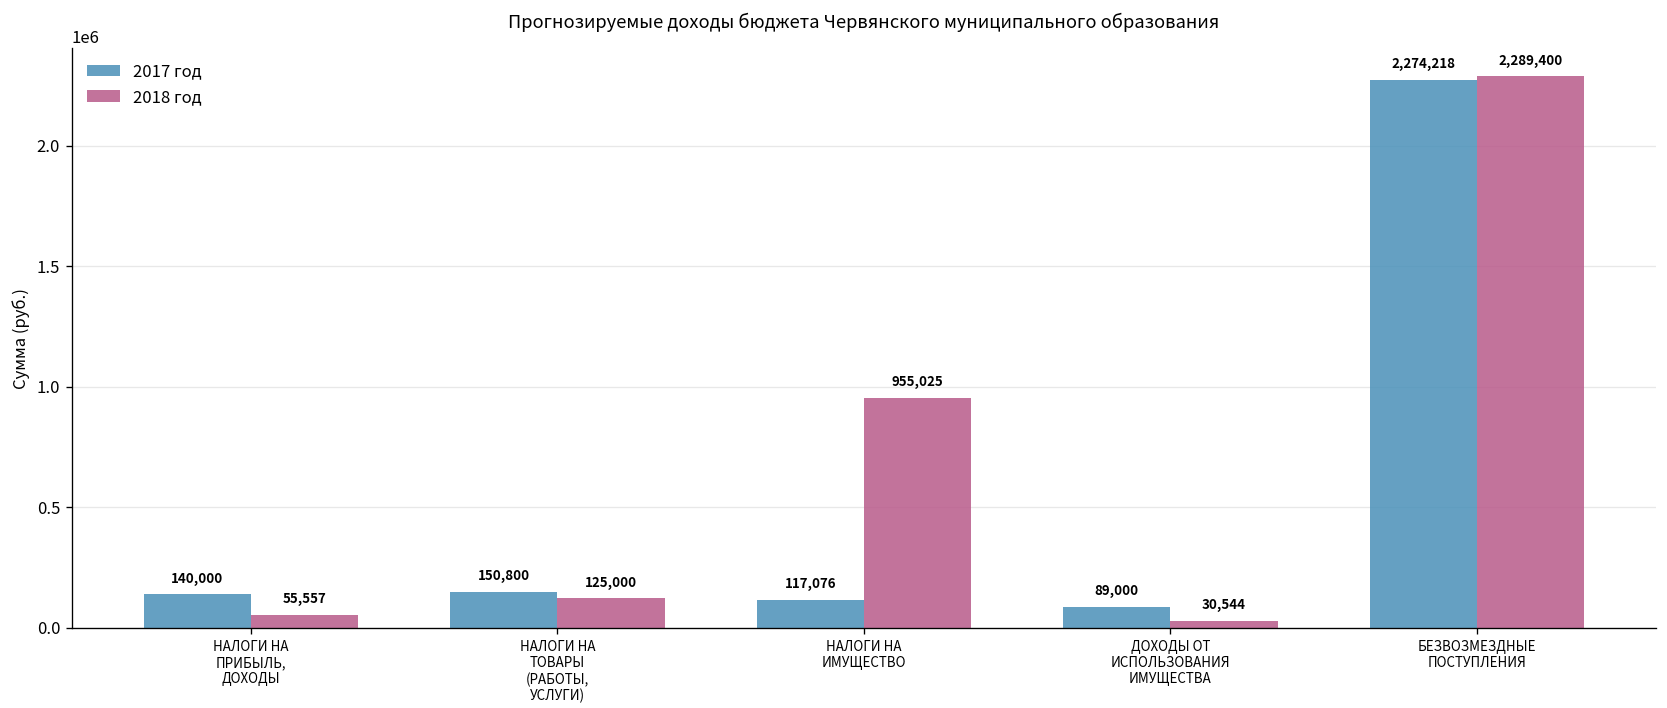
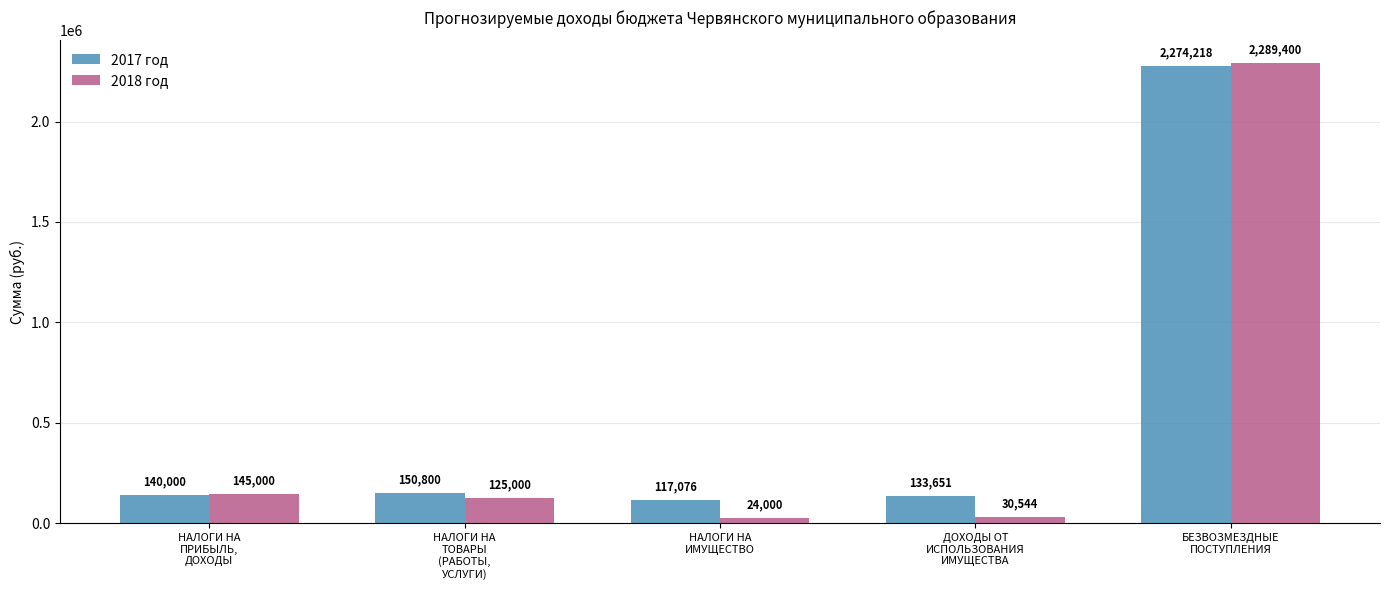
2018 год, НАЛОГИ НА ПРИБЫЛЬ, ДОХОДЫ: 55,557 -> 145,000
2018 год, НАЛОГИ НА ИМУЩЕСТВО: 955,025 -> 24,000
2017 год, ДОХОДЫ ОТ ИСПОЛЬЗОВАНИЯ ИМУЩЕСТВА: 89,000 -> 133,651
